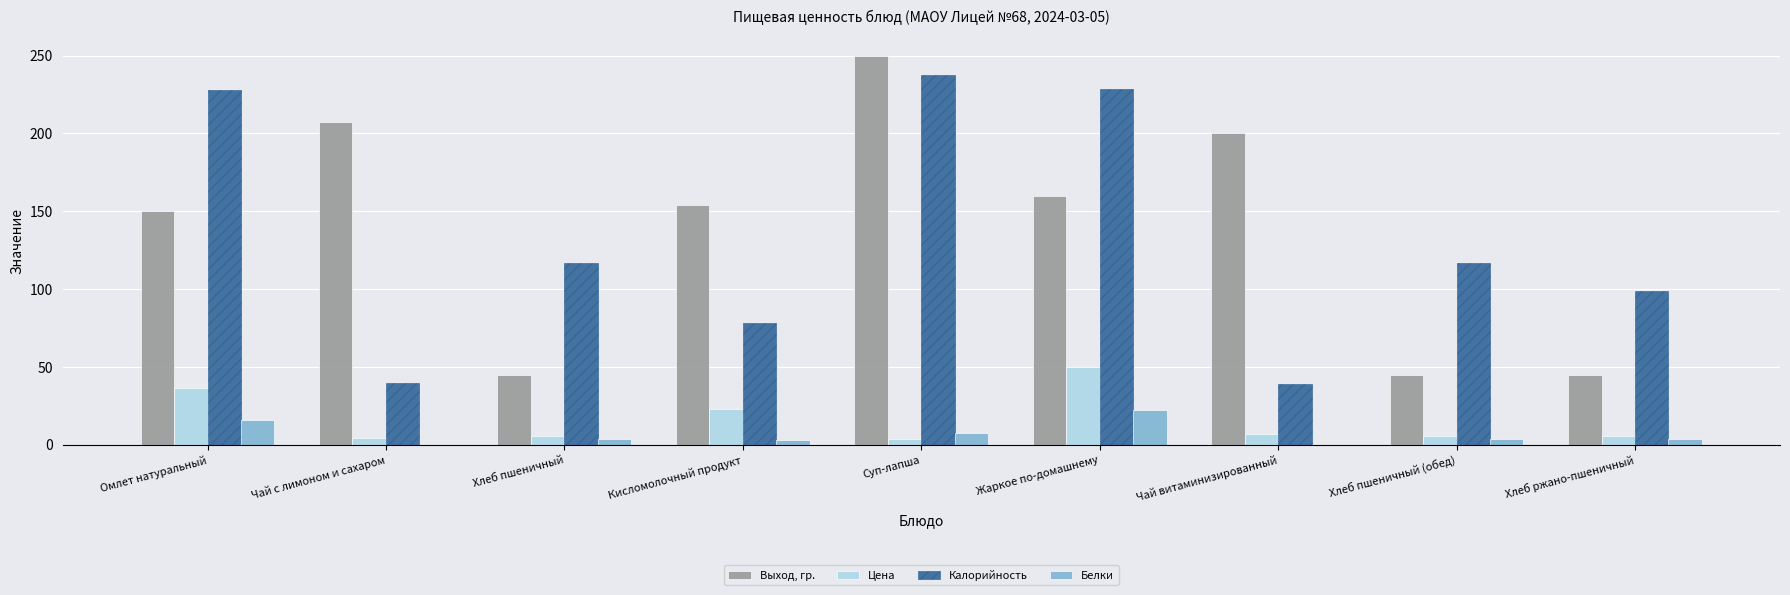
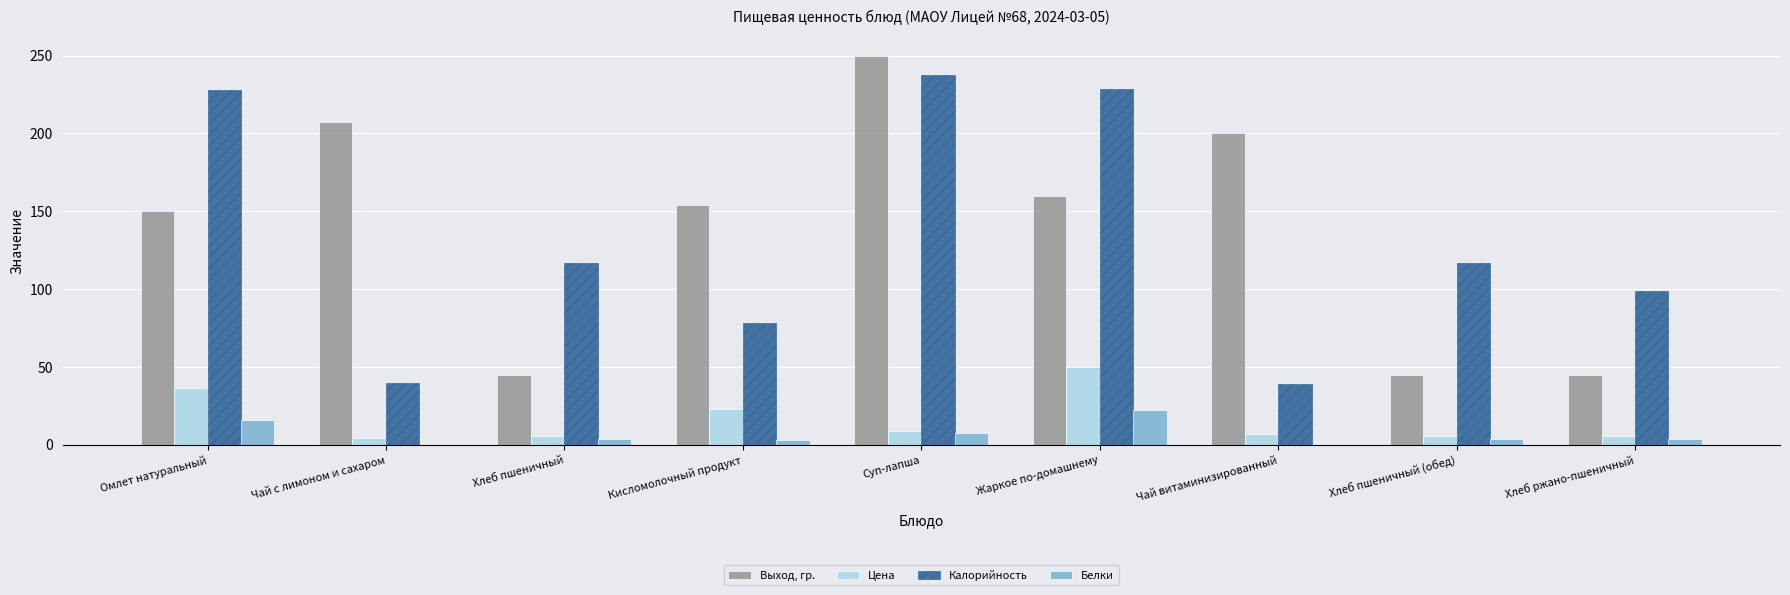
Цена, Суп-лапша: 4 -> 9
